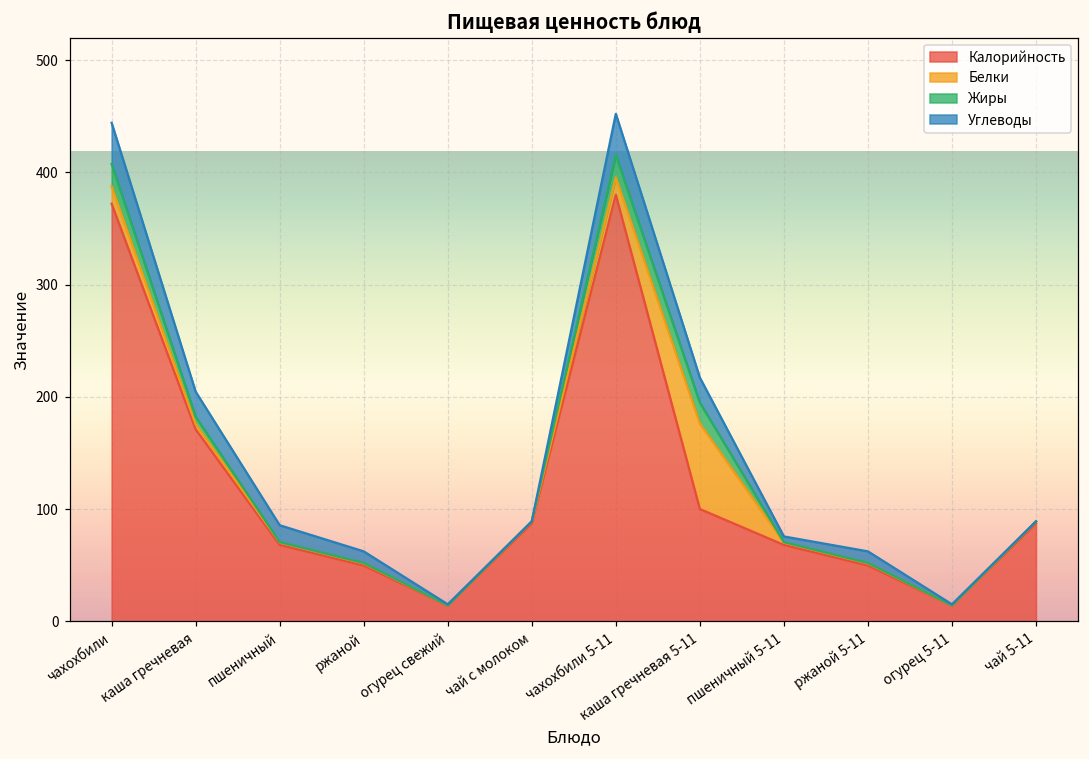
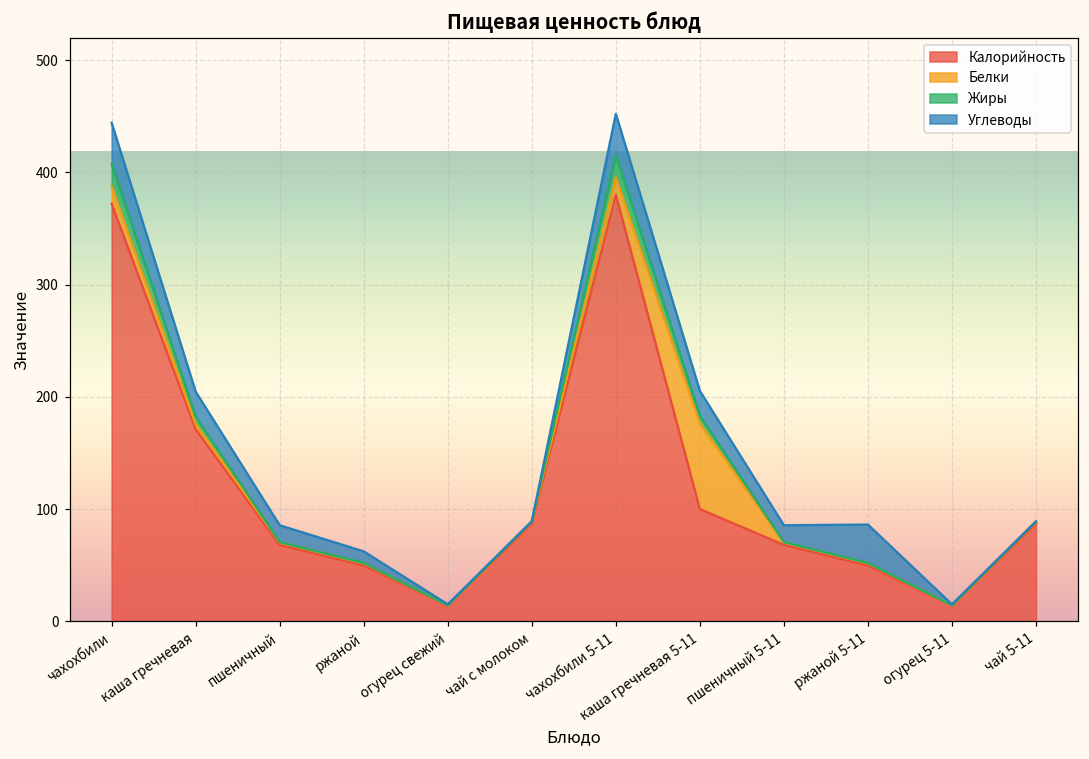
Жиры, каша гречневая 5-11: 19 -> 7
Углеводы, пшеничный 5-11: 5 -> 15
Углеводы, ржаной 5-11: 10 -> 34
